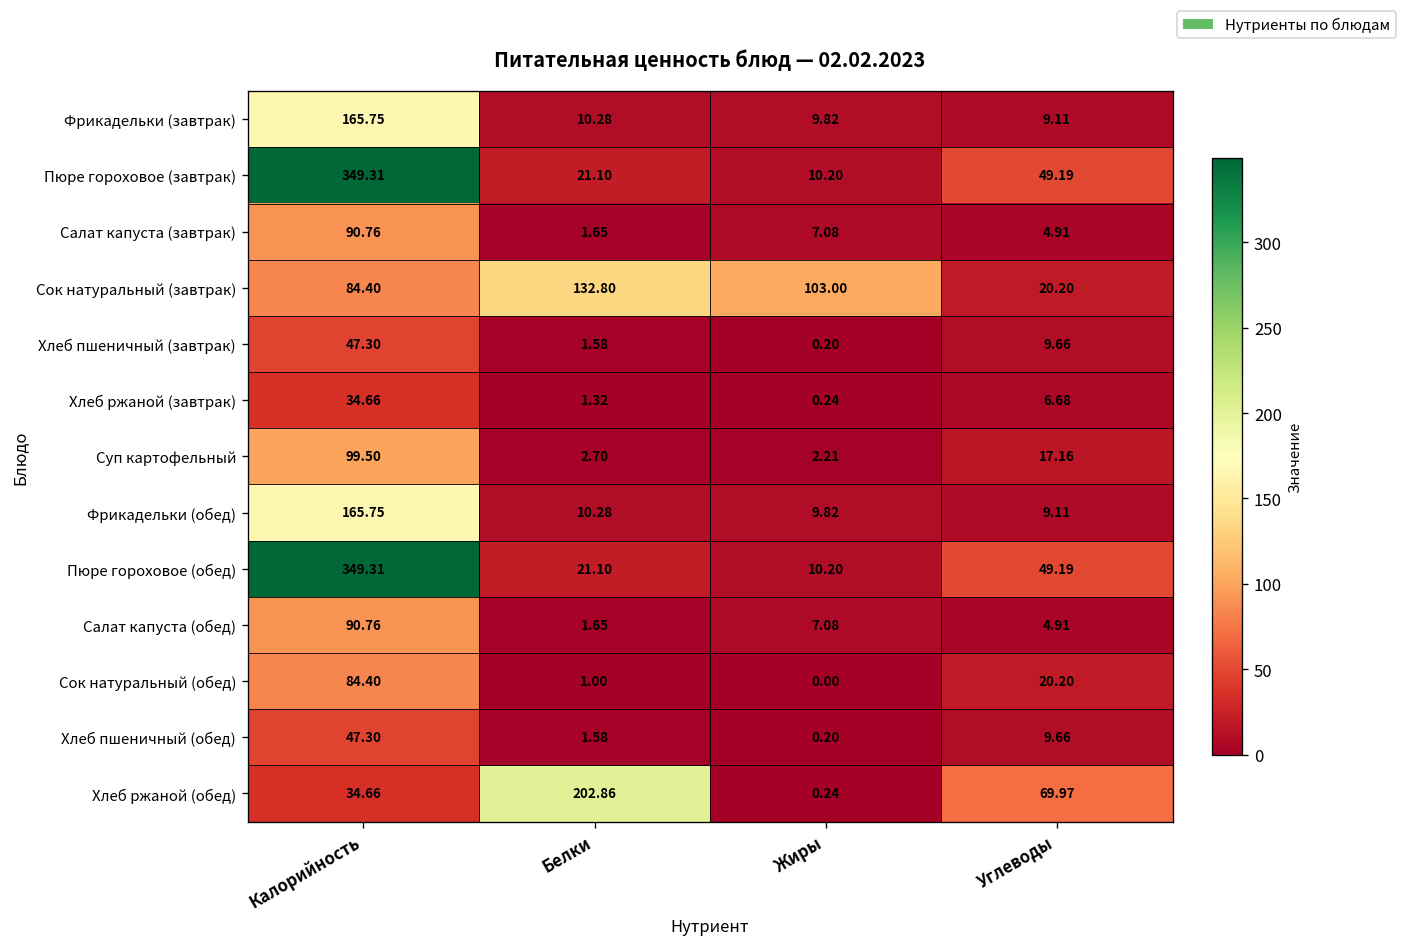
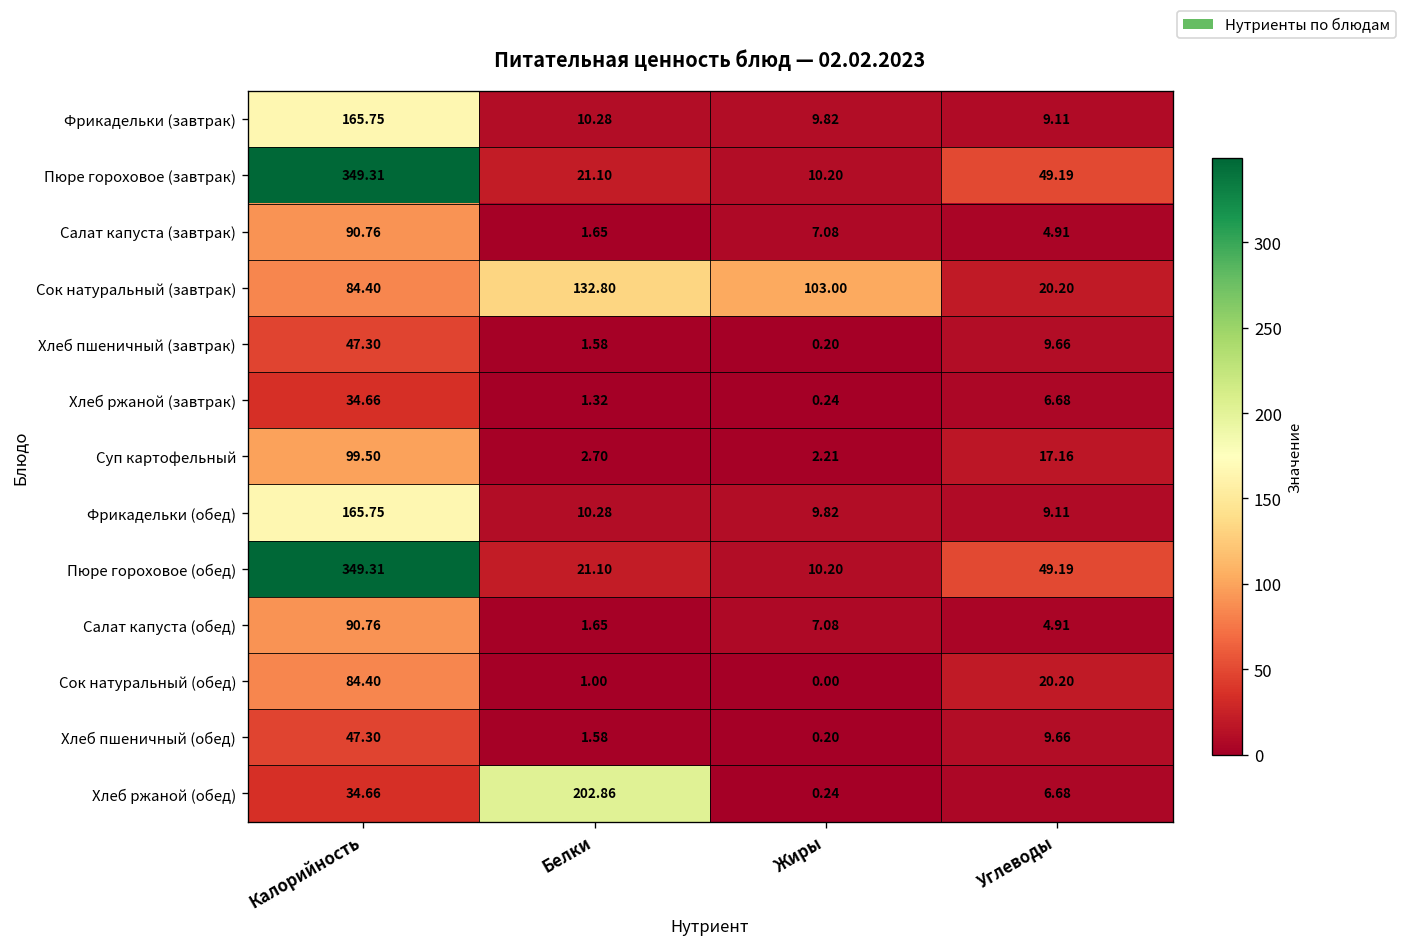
Хлеб ржаной (обед), Углеводы: 69.97 -> 6.68
